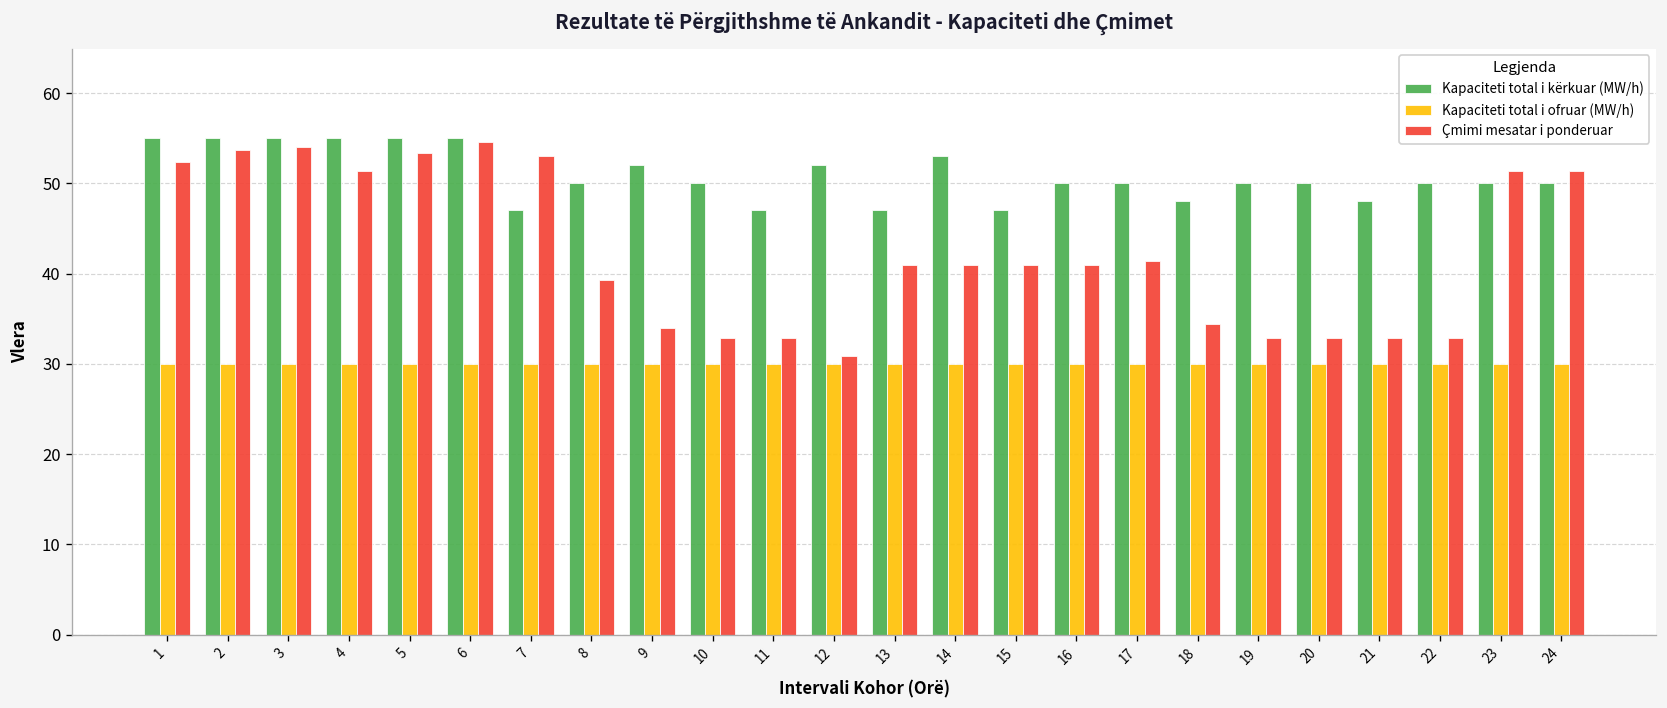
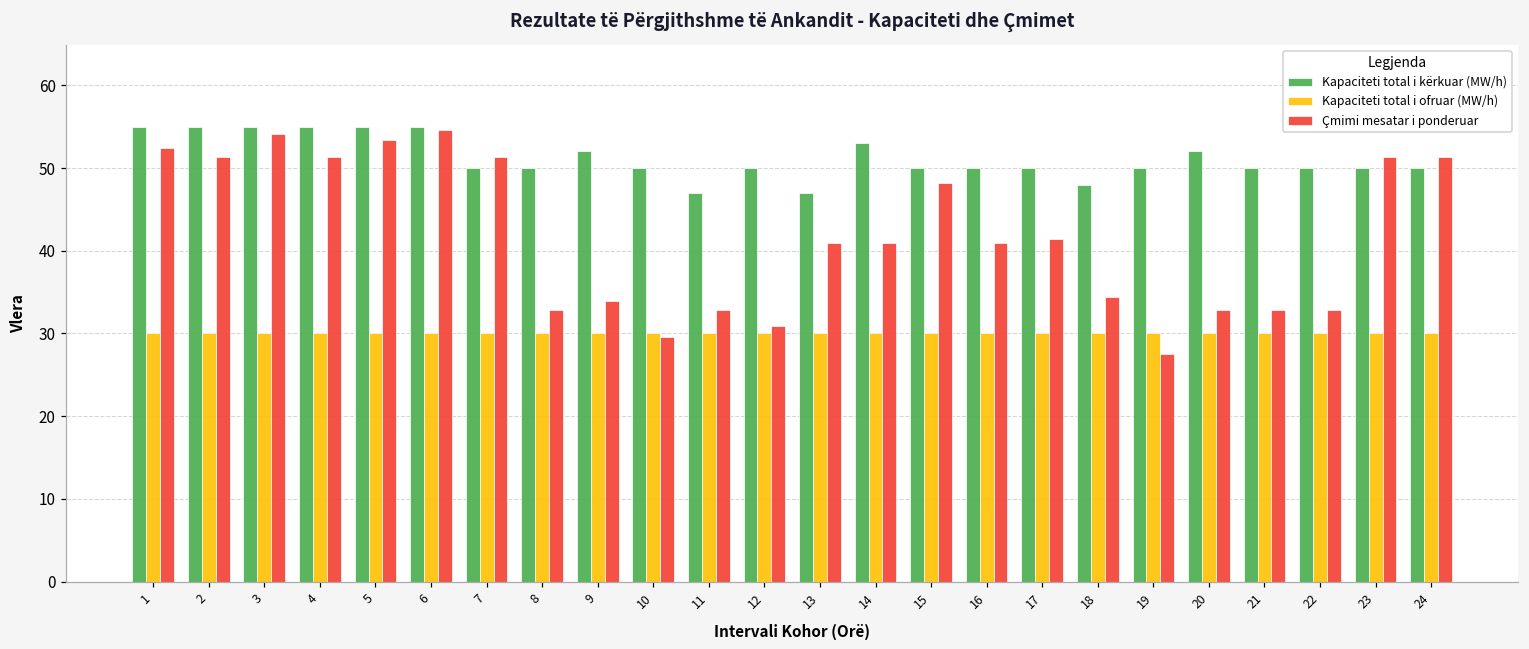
Çmimi mesatar i ponderuar, 2: 54 -> 51
Kapaciteti total i kërkuar (MW/h), 7: 47 -> 50
Çmimi mesatar i ponderuar, 7: 53 -> 51
Çmimi mesatar i ponderuar, 8: 39 -> 33
Çmimi mesatar i ponderuar, 10: 33 -> 30
Kapaciteti total i kërkuar (MW/h), 12: 52 -> 50
Kapaciteti total i kërkuar (MW/h), 15: 47 -> 50
Çmimi mesatar i ponderuar, 15: 41 -> 48
Çmimi mesatar i ponderuar, 19: 33 -> 28
Kapaciteti total i kërkuar (MW/h), 20: 50 -> 52
Kapaciteti total i kërkuar (MW/h), 21: 48 -> 50
